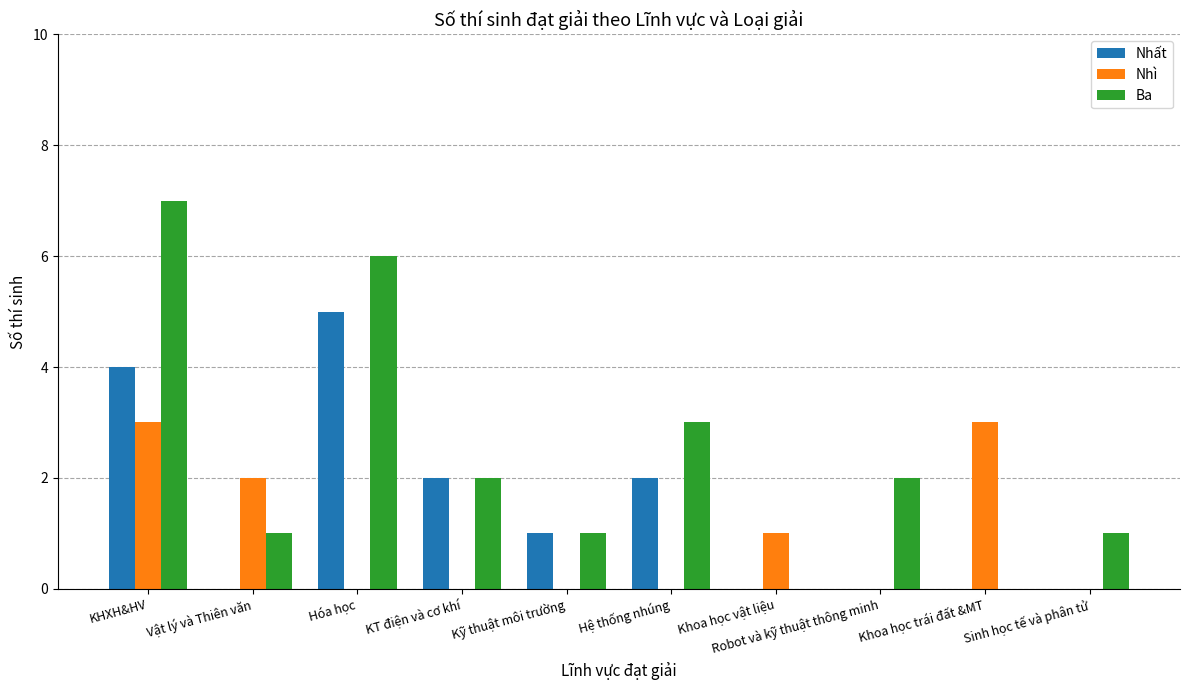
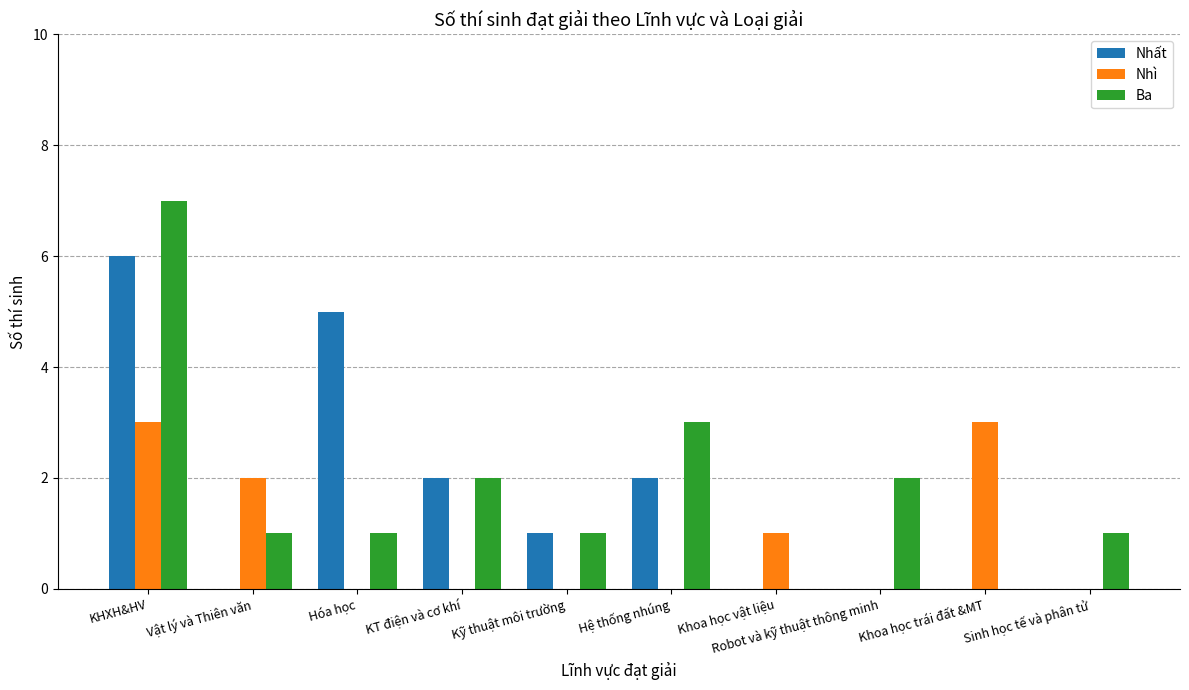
Nhất, KHXH&HV: 4 -> 6
Ba, Hóa học: 6 -> 1
